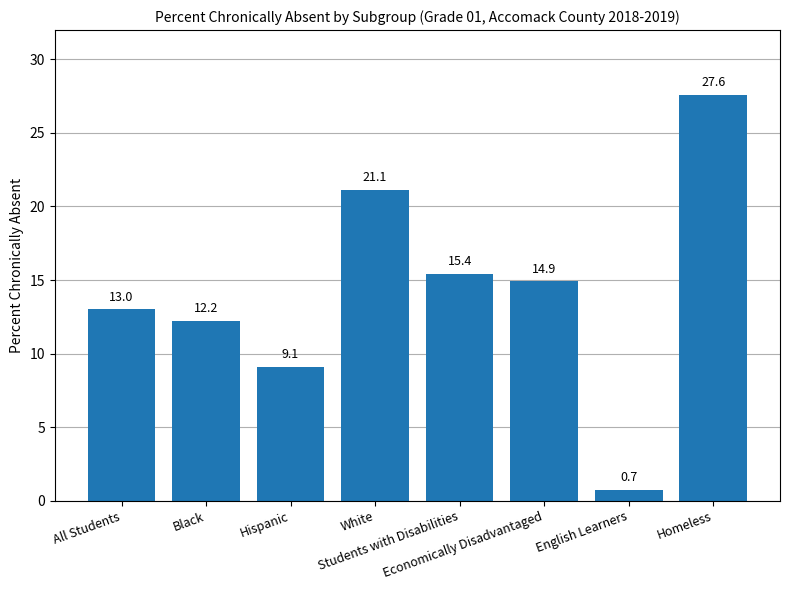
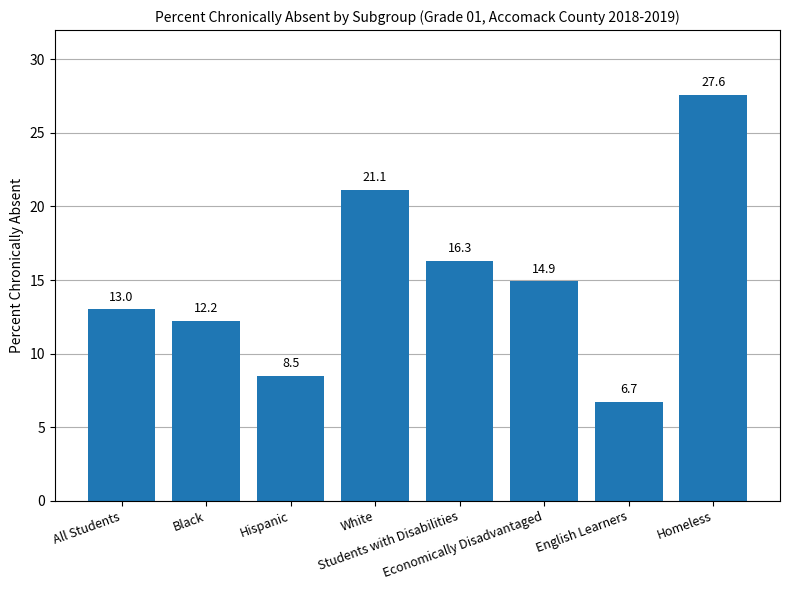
Hispanic: 9.1 -> 8.5
Students with Disabilities: 15.4 -> 16.3
English Learners: 0.7 -> 6.7
